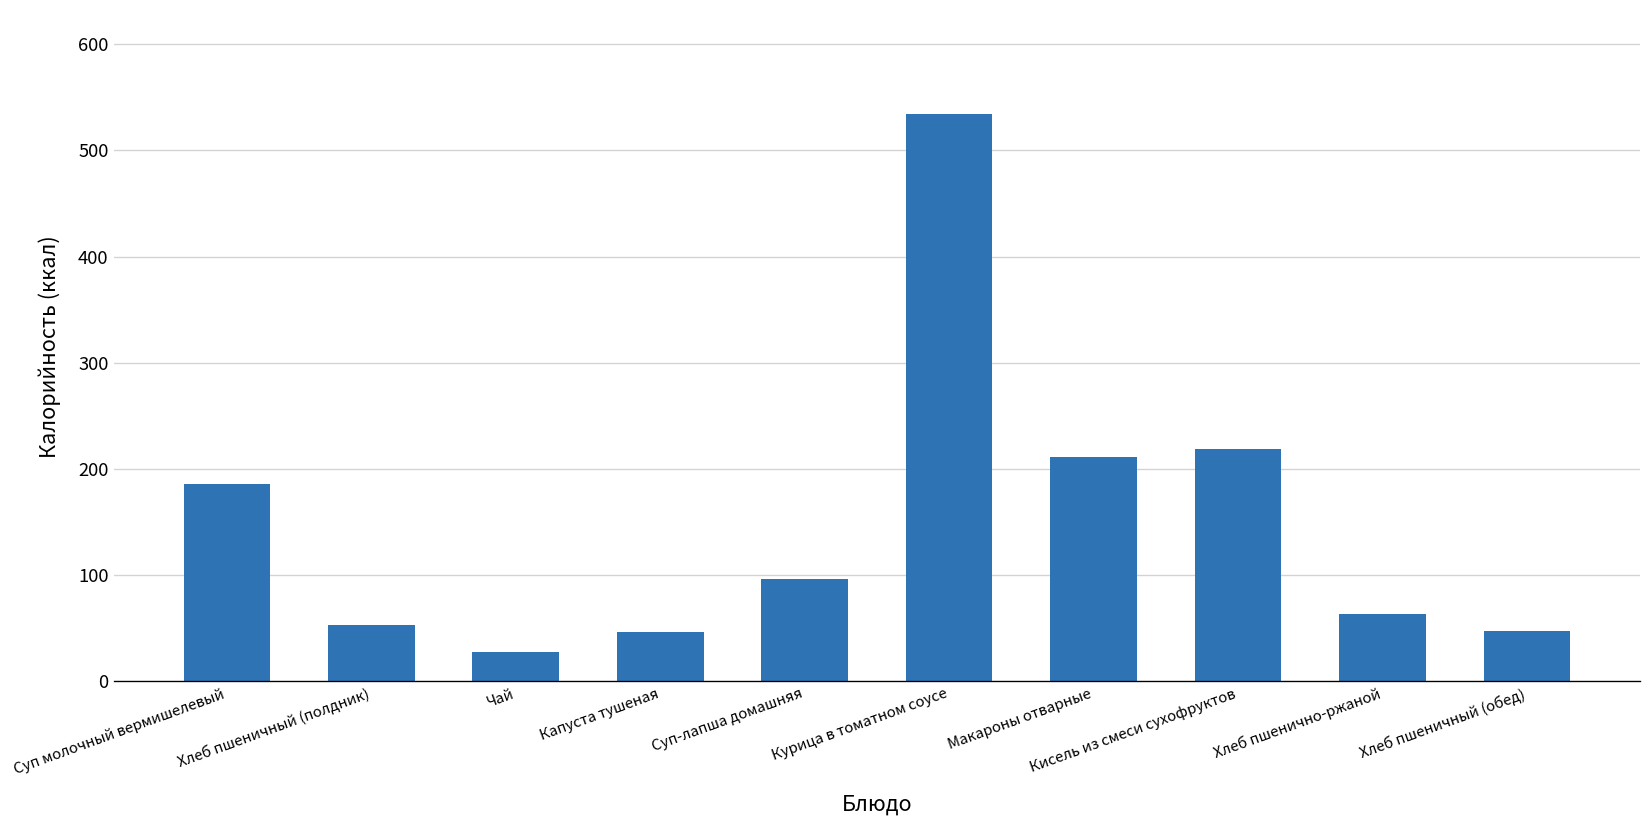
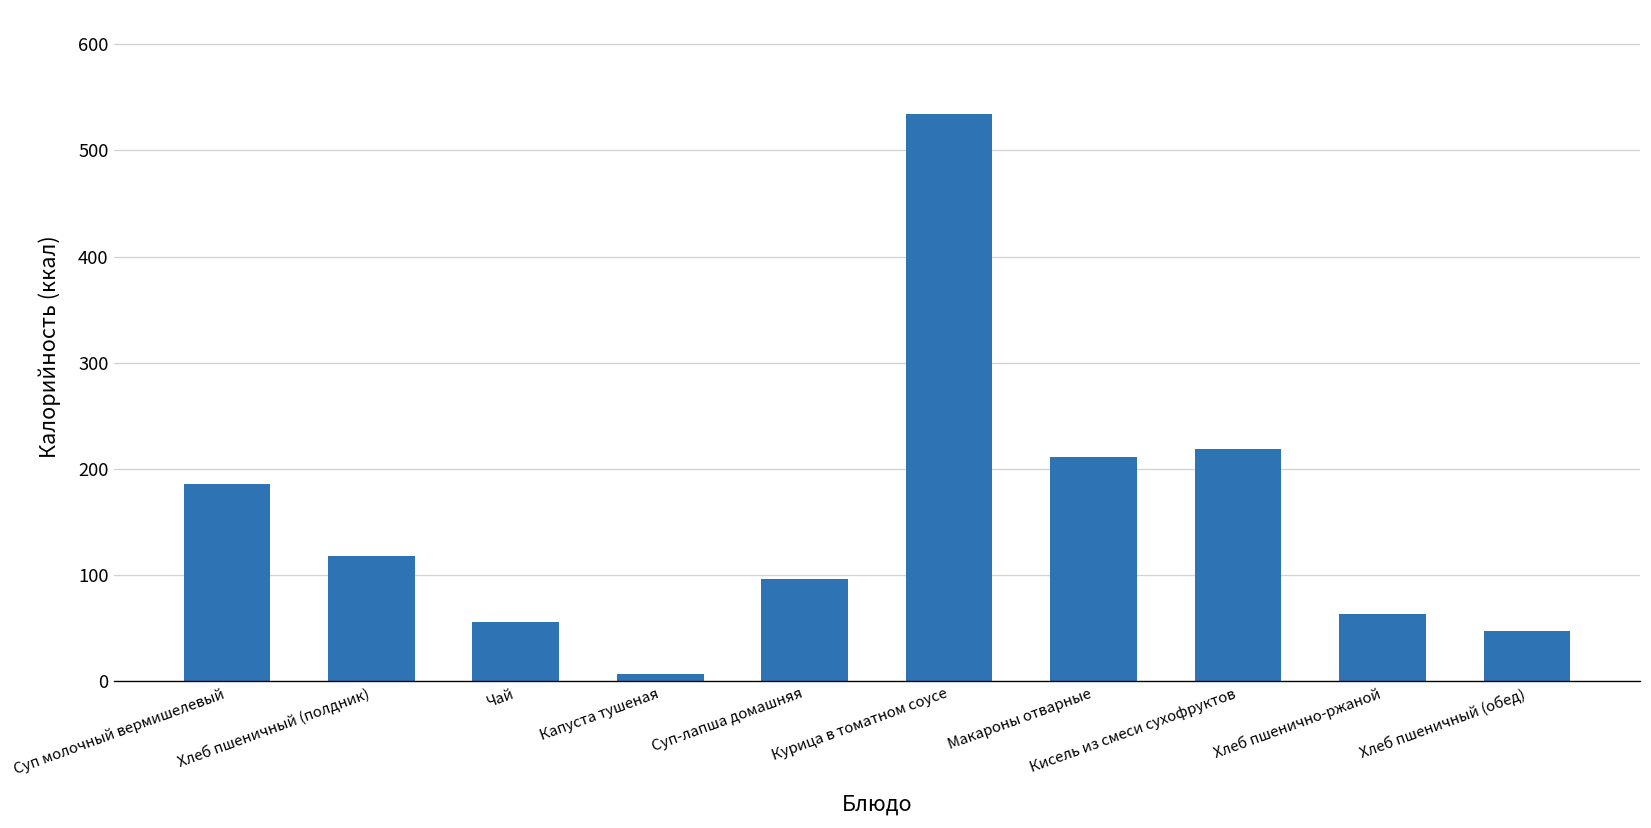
Хлеб пшеничный (полдник): 50 -> 120
Чай: 30 -> 60
Капуста тушеная: 50 -> 10
